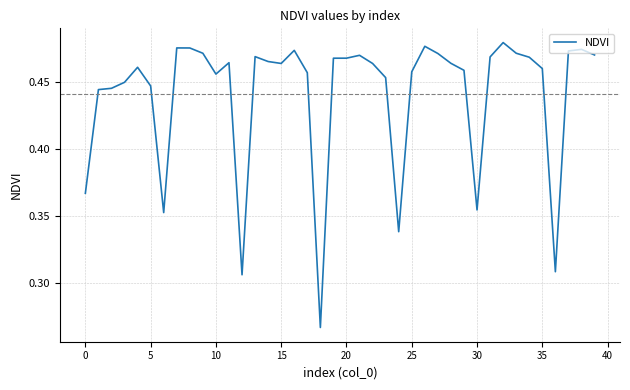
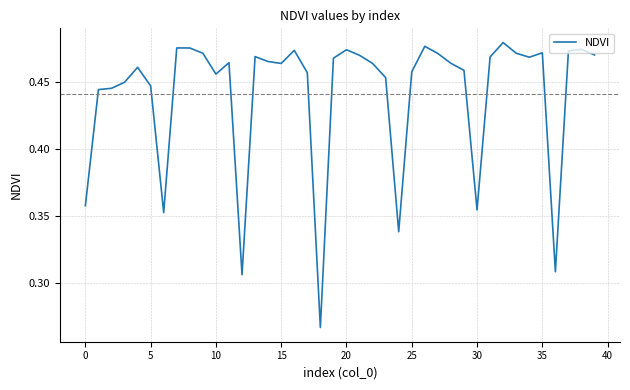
0: 0.367 -> 0.357
20: 0.468 -> 0.474
35: 0.460 -> 0.472
